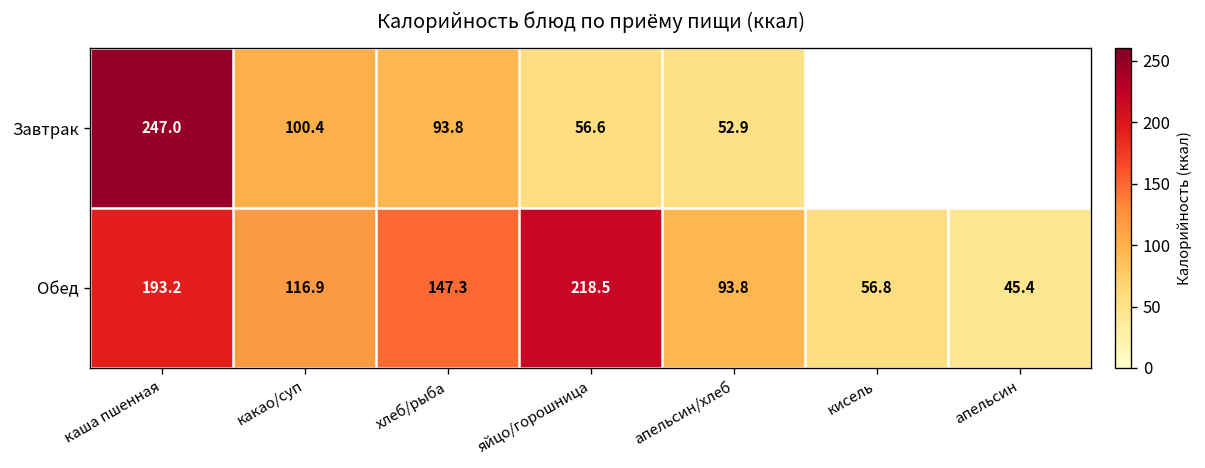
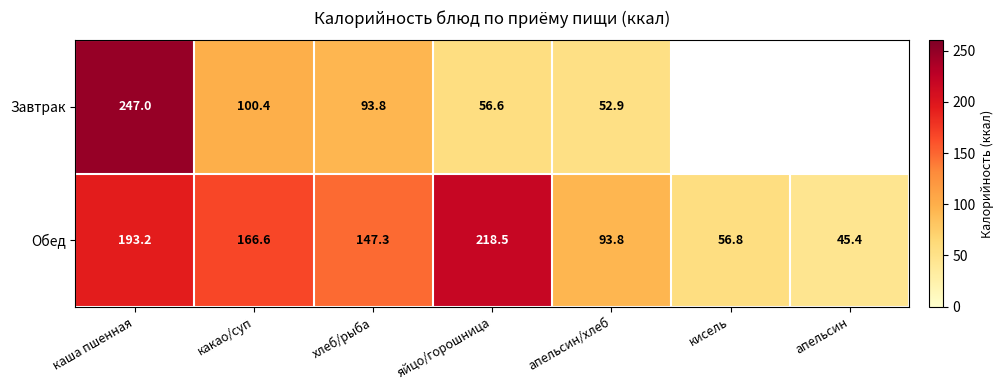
Обед, какао/суп: 116.9 -> 166.6
